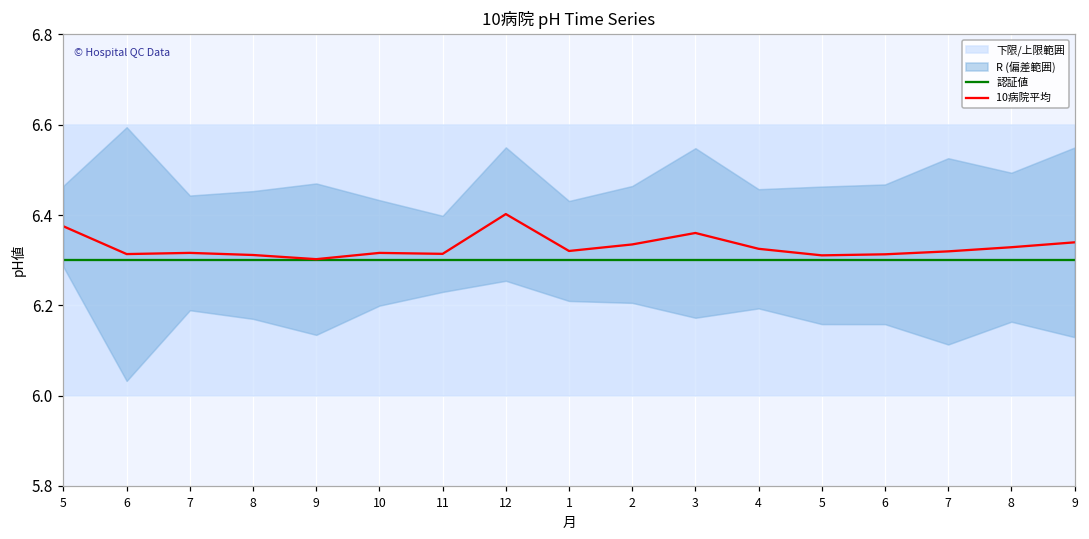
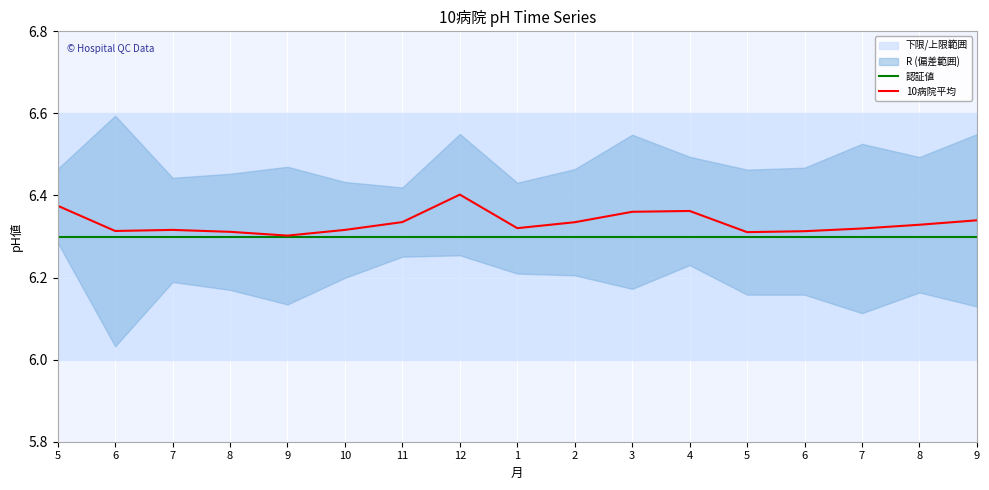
10病院平均, 11: 6.31 -> 6.34
10病院平均, 4: 6.33 -> 6.36
